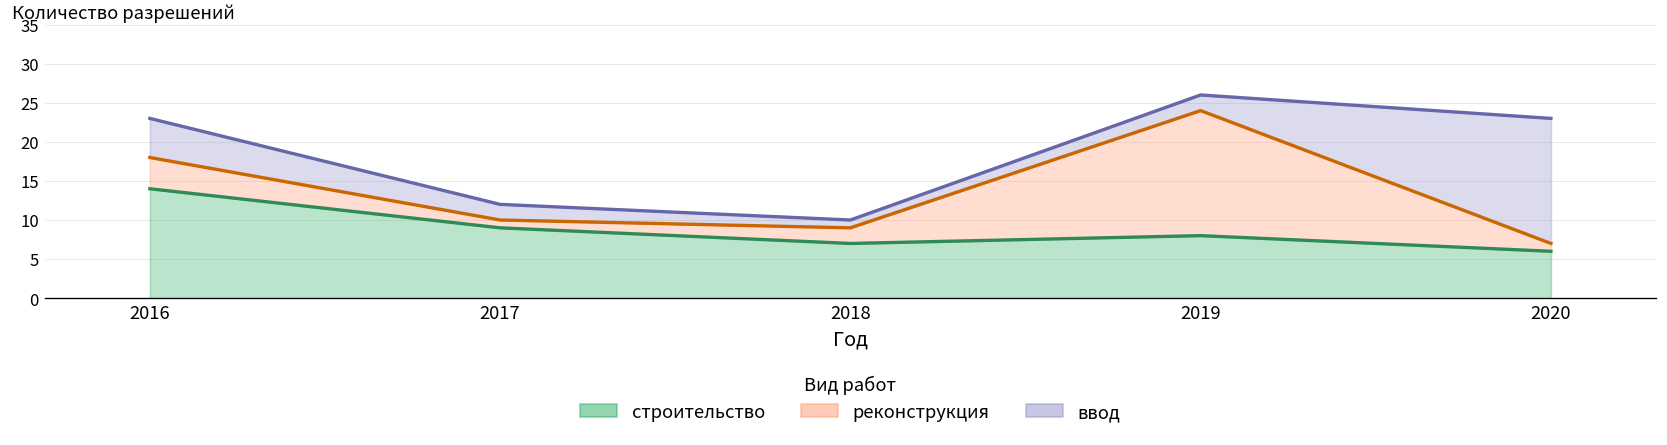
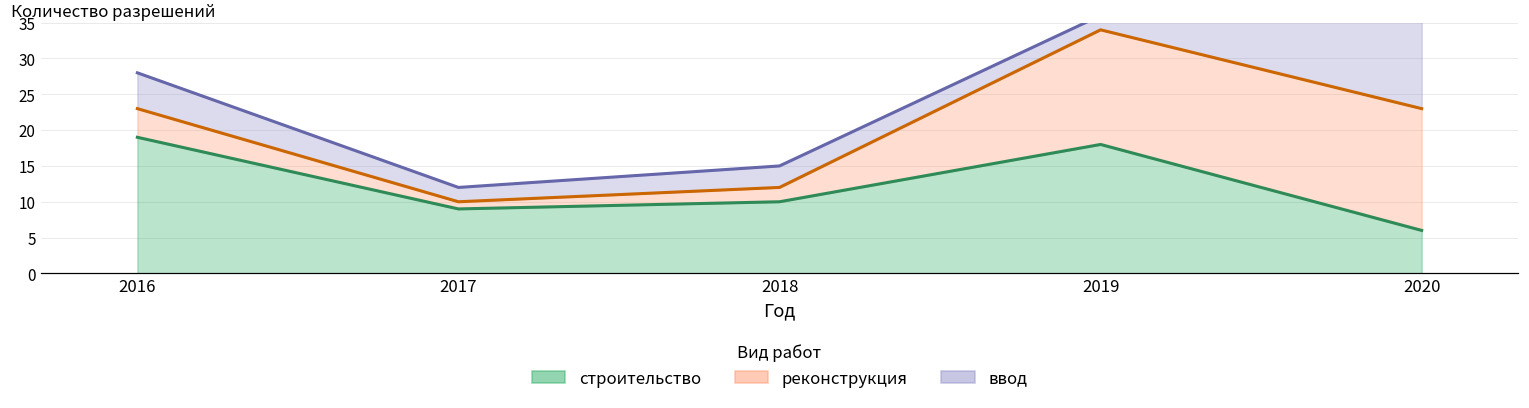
строительство, 2016: 14 -> 19
строительство, 2018: 7 -> 10
ввод, 2018: 1 -> 3
строительство, 2019: 8 -> 18
реконструкция, 2020: 1 -> 17
